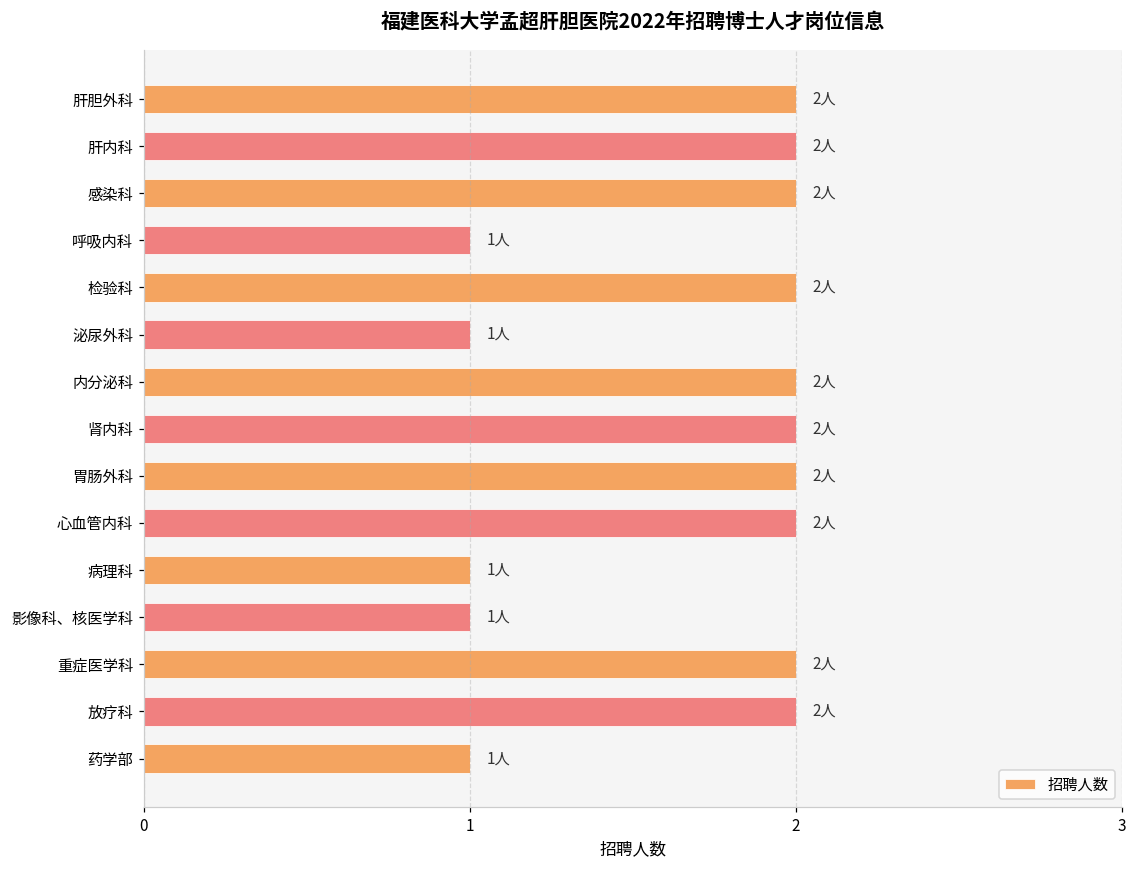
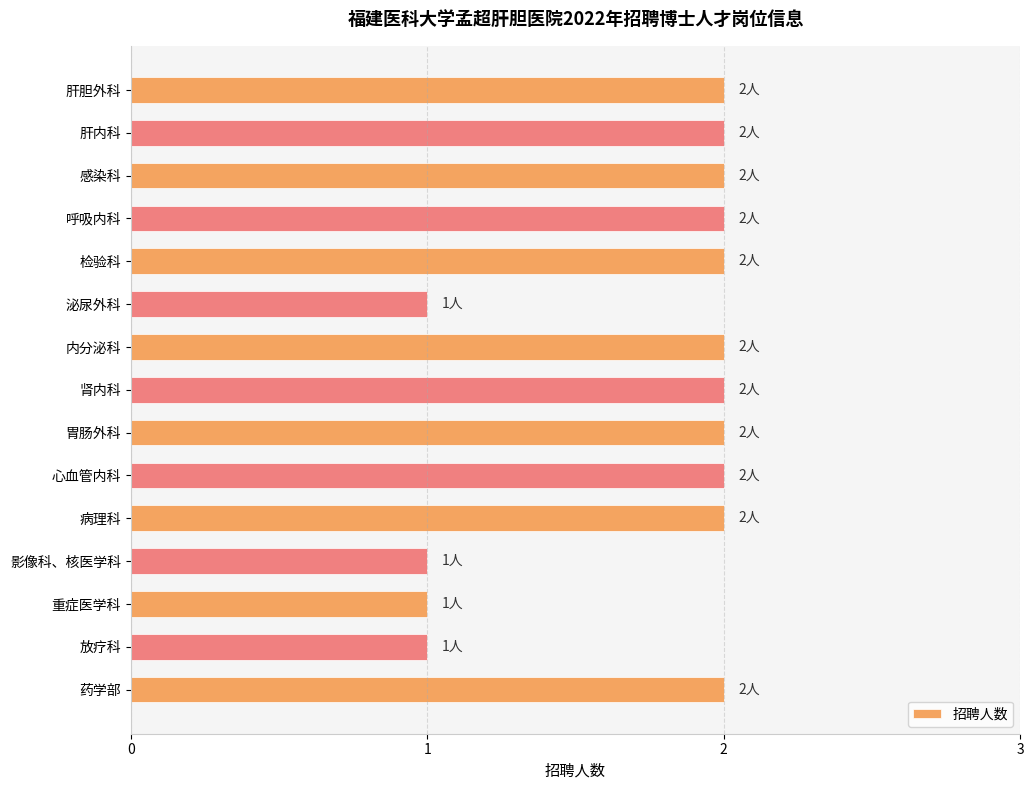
呼吸内科: 1人 -> 2人
病理科: 1人 -> 2人
重症医学科: 2人 -> 1人
放疗科: 2人 -> 1人
药学部: 1人 -> 2人
